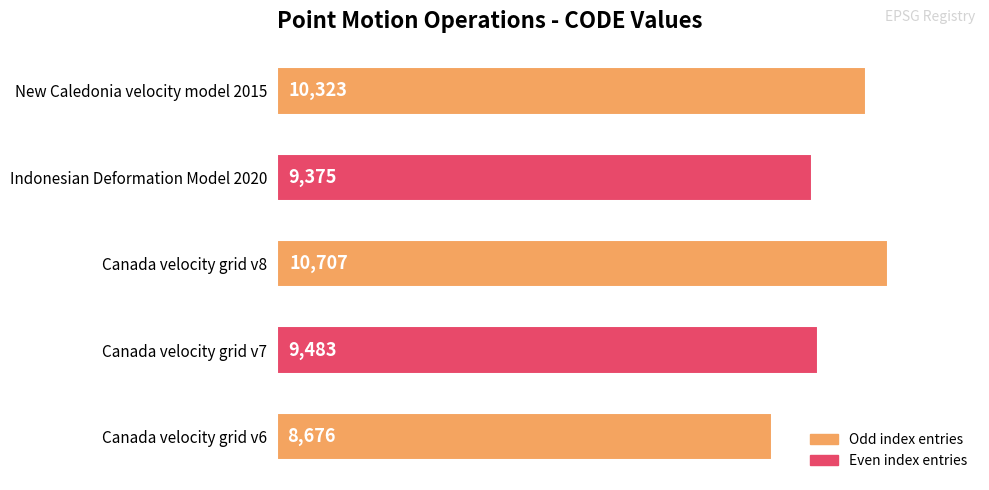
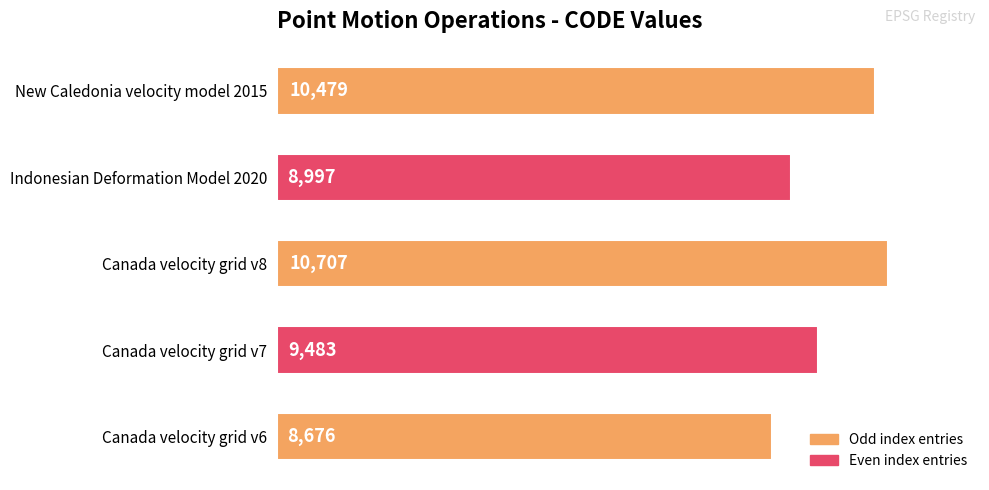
New Caledonia velocity model 2015: 10,323 -> 10,479
Indonesian Deformation Model 2020: 9,375 -> 8,997
